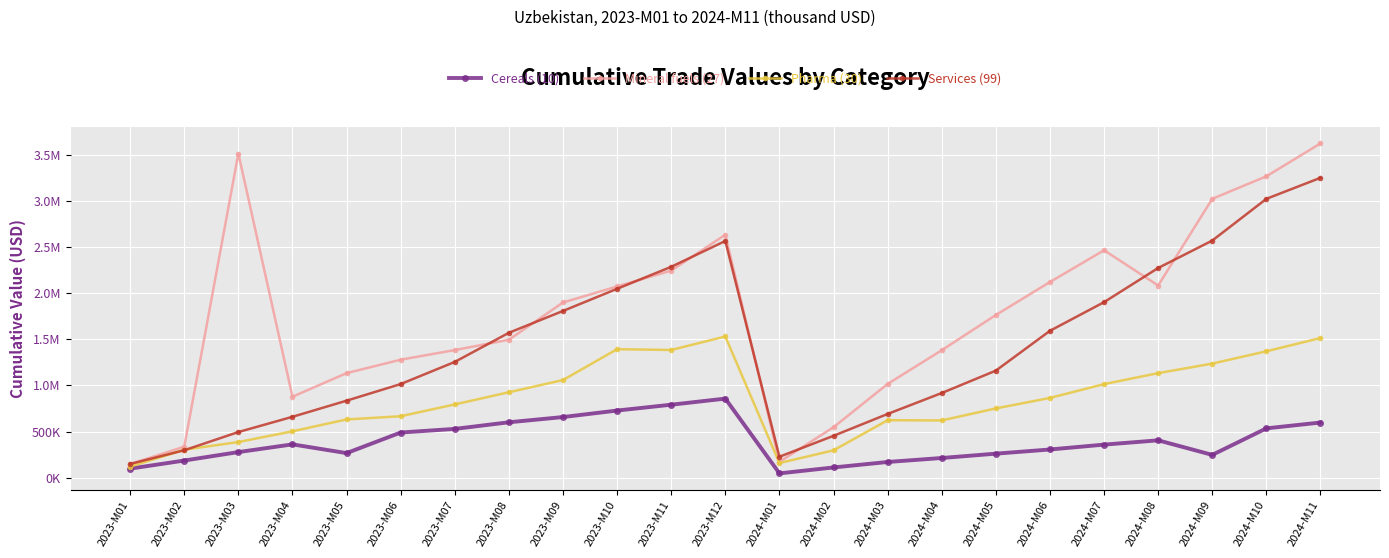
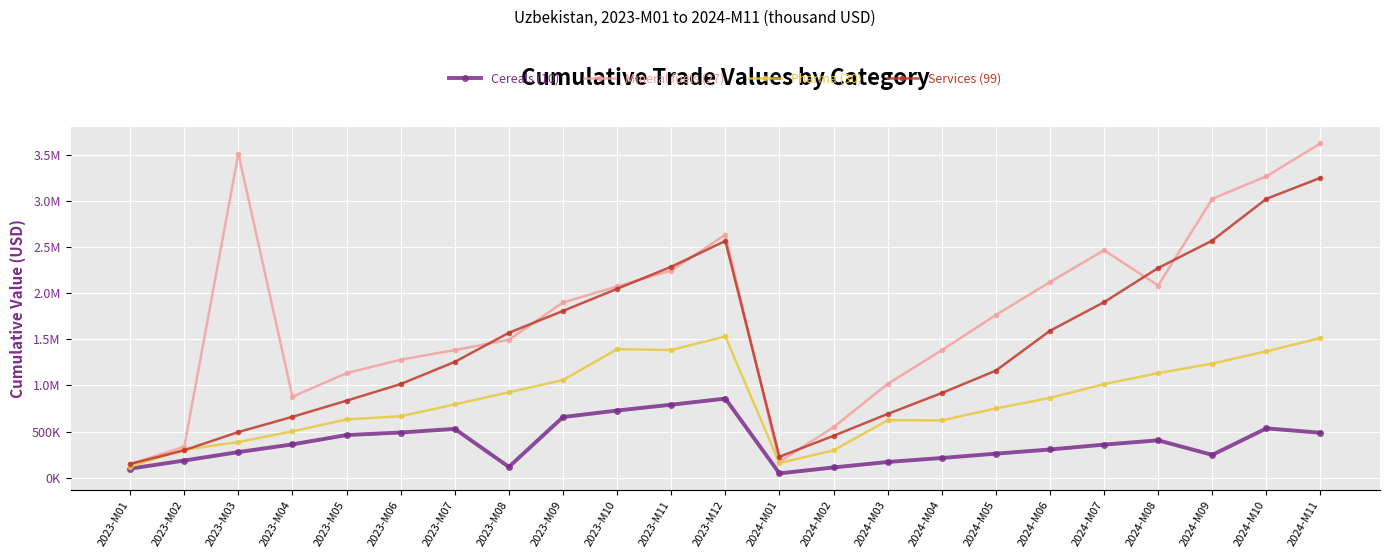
Cereals (10), 2023-M05: 300000 -> 500000
Cereals (10), 2023-M08: 600000 -> 100000
Cereals (10), 2024-M11: 600000 -> 500000
